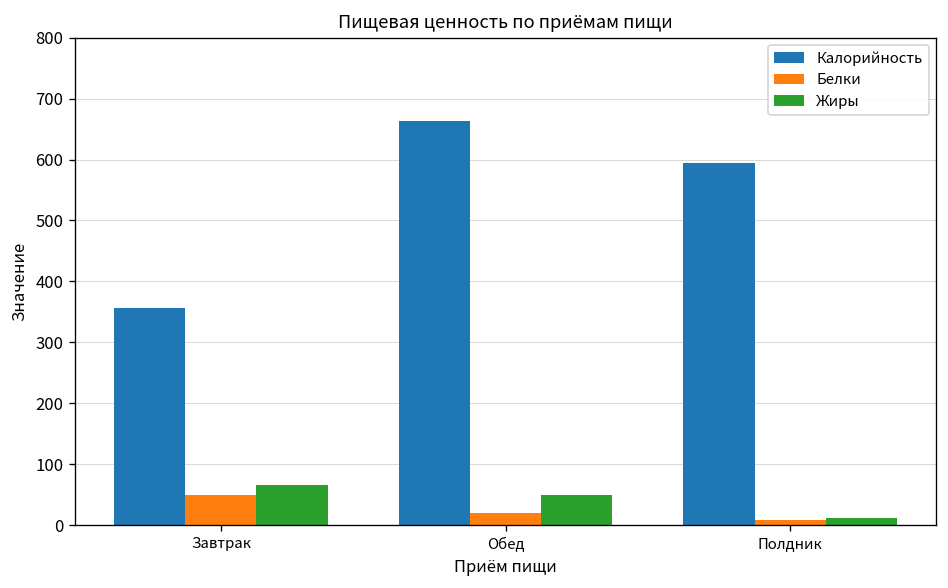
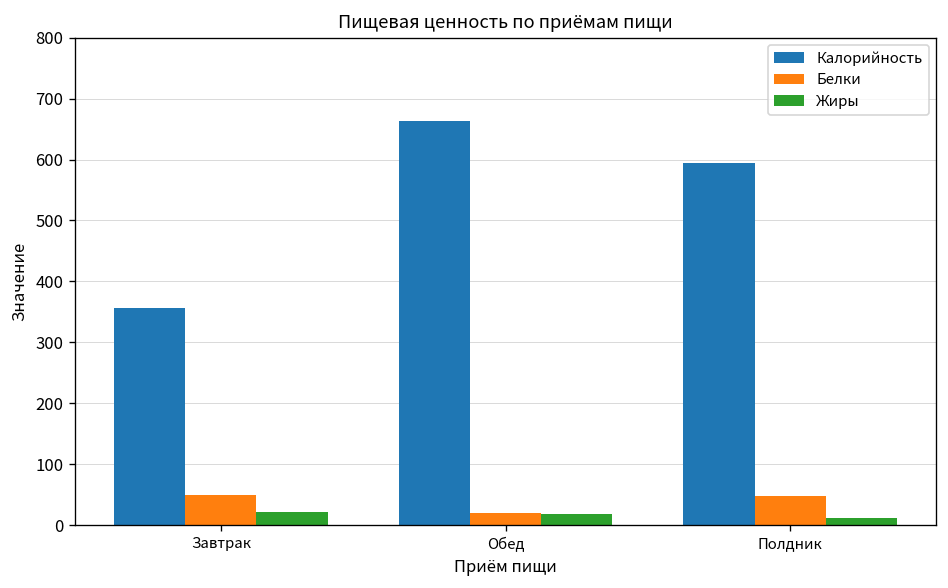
Жиры, Завтрак: 70 -> 20
Жиры, Обед: 50 -> 20
Белки, Полдник: 10 -> 50
